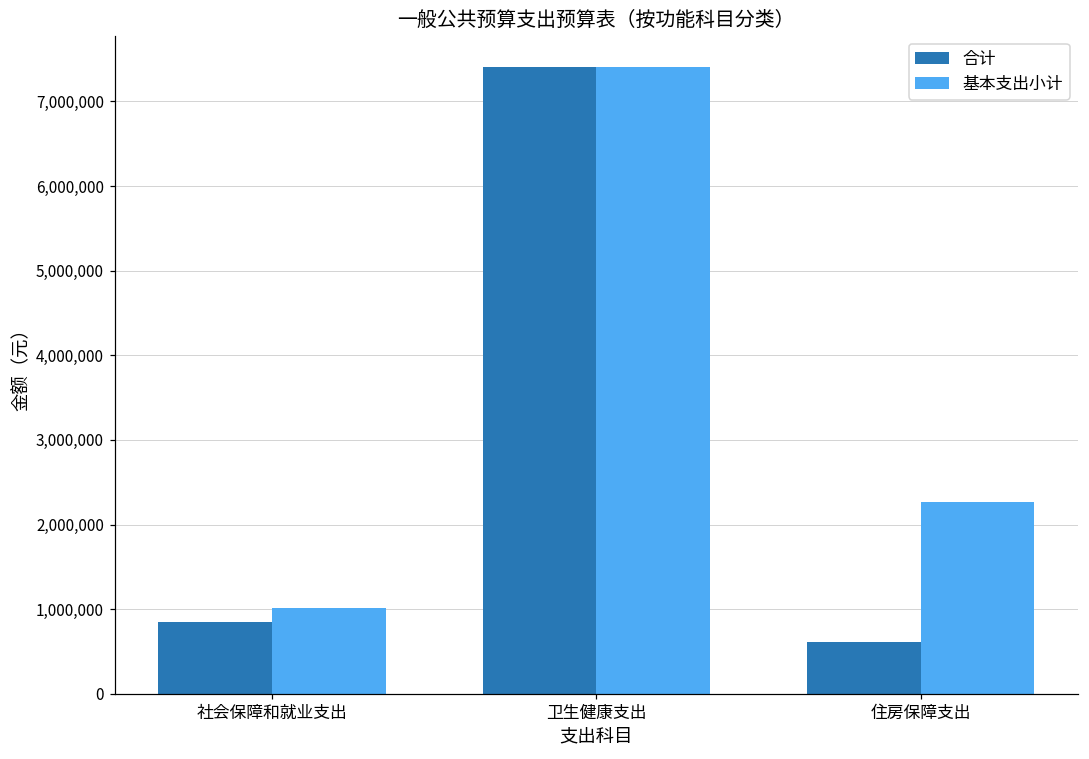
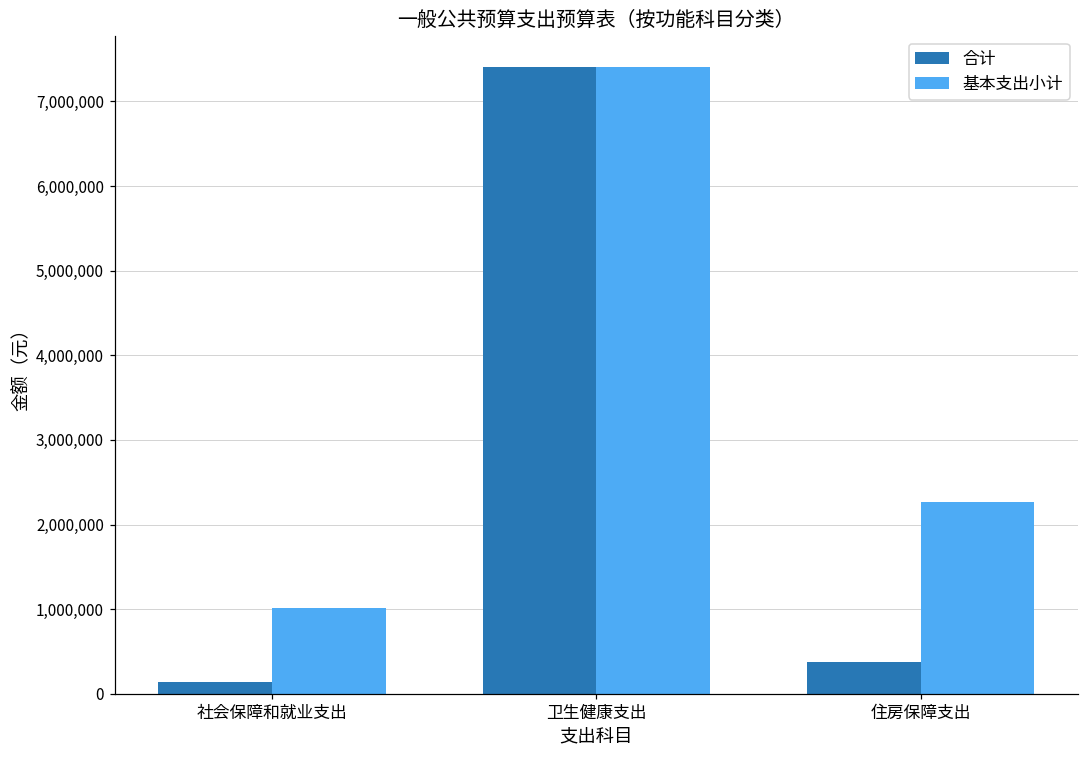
合计, 社会保障和就业支出: 900,000 -> 100,000
合计, 住房保障支出: 600,000 -> 400,000
